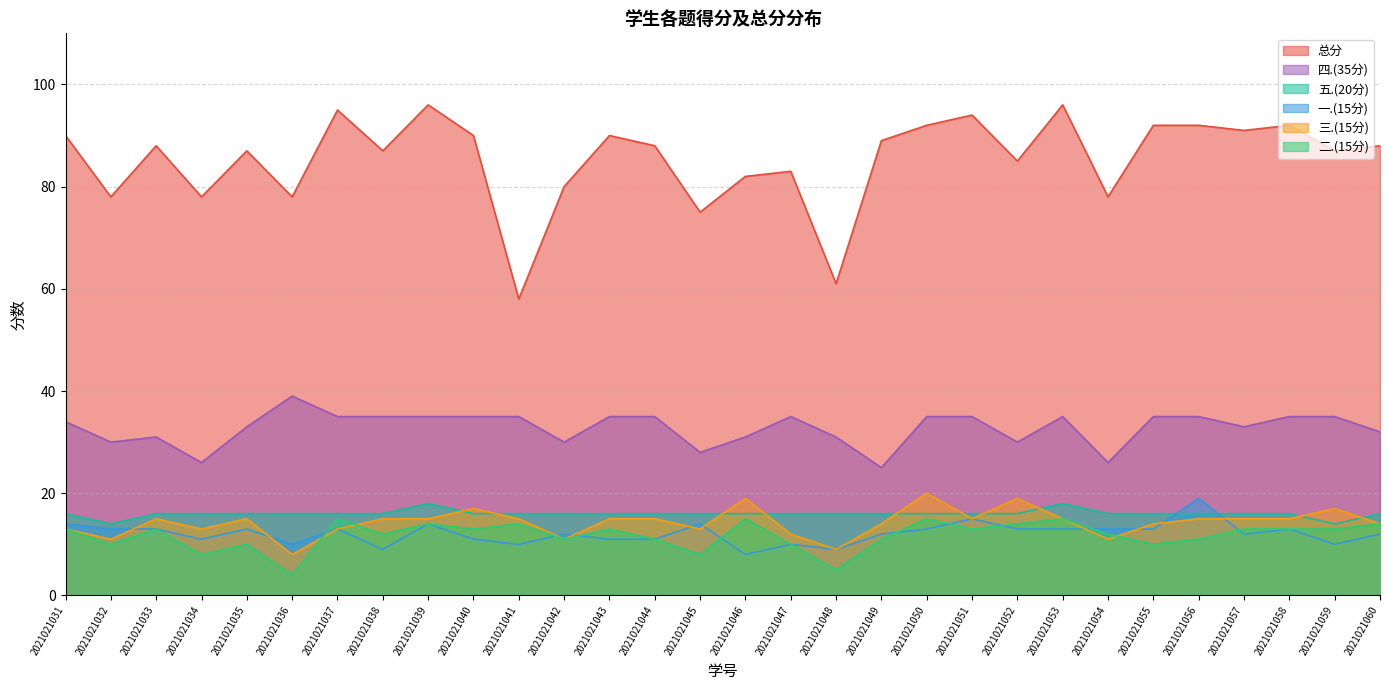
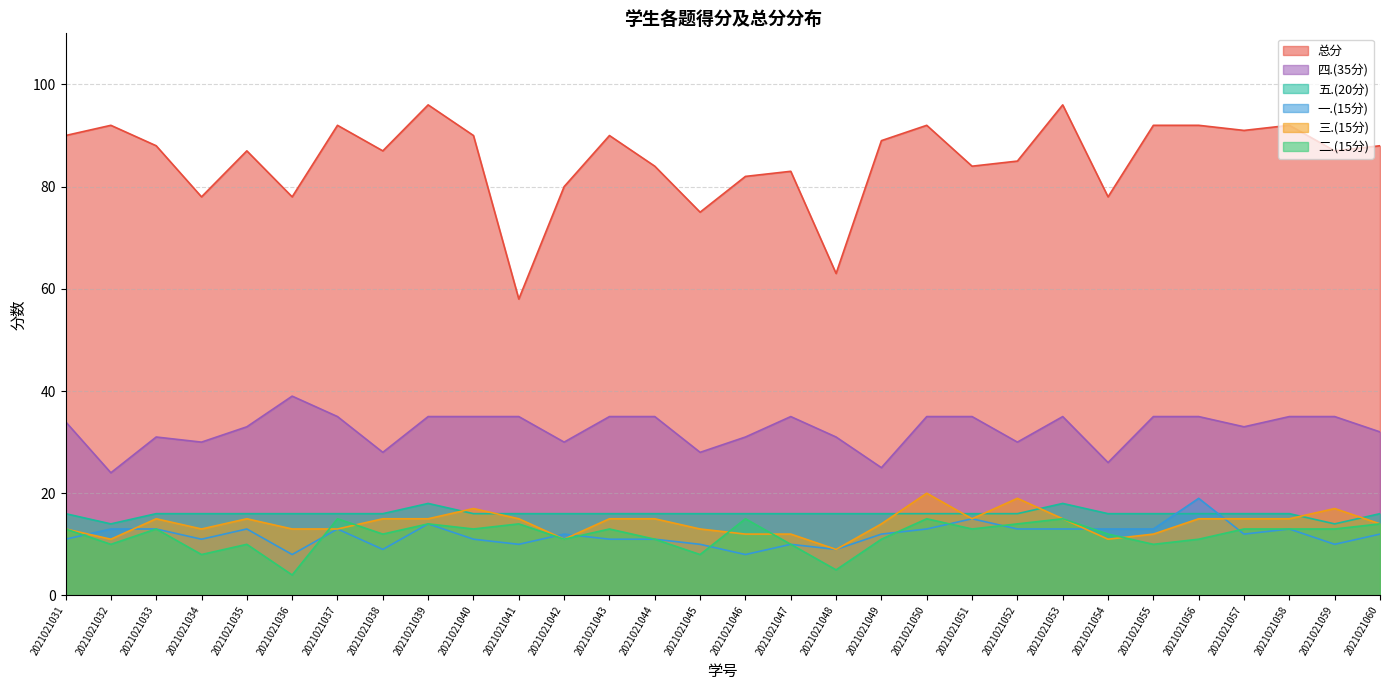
一.(15分), 2021021031: 14 -> 11
总分, 2021021032: 78 -> 92
四.(35分), 2021021032: 30 -> 24
四.(35分), 2021021034: 26 -> 30
一.(15分), 2021021036: 10 -> 8
三.(15分), 2021021036: 8 -> 13
总分, 2021021037: 95 -> 92
四.(35分), 2021021038: 35 -> 28
总分, 2021021044: 88 -> 84
一.(15分), 2021021045: 14 -> 10
三.(15分), 2021021046: 19 -> 12
总分, 2021021048: 61 -> 63
总分, 2021021051: 94 -> 84
三.(15分), 2021021055: 14 -> 12
